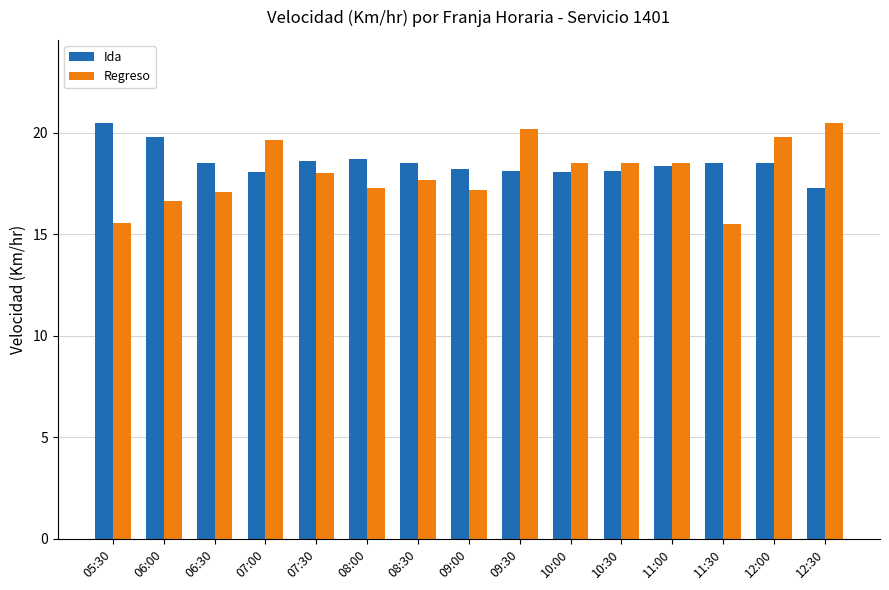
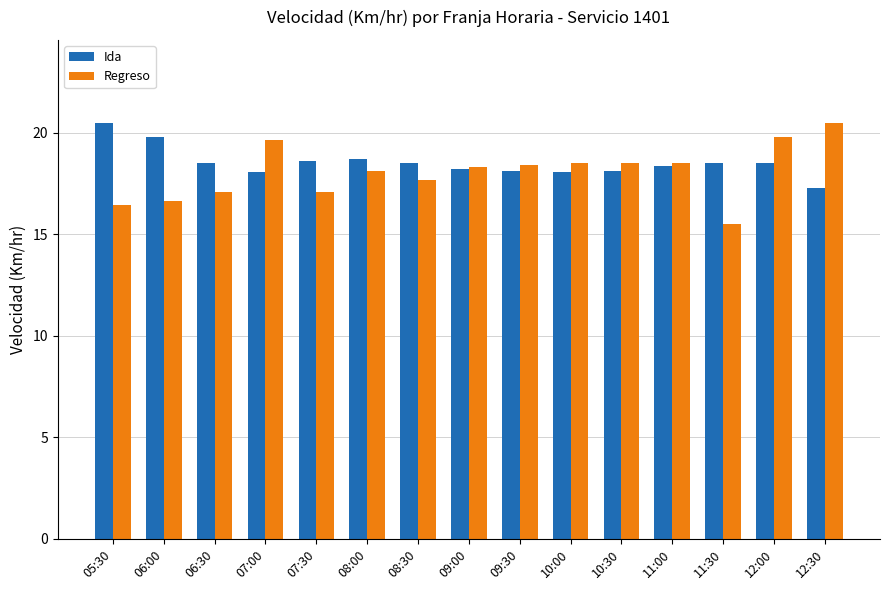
Regreso, 05:30: 15.5 -> 16.4
Regreso, 07:30: 18.0 -> 17.1
Regreso, 08:00: 17.3 -> 18.1
Regreso, 09:00: 17.2 -> 18.3
Regreso, 09:30: 20.2 -> 18.4
